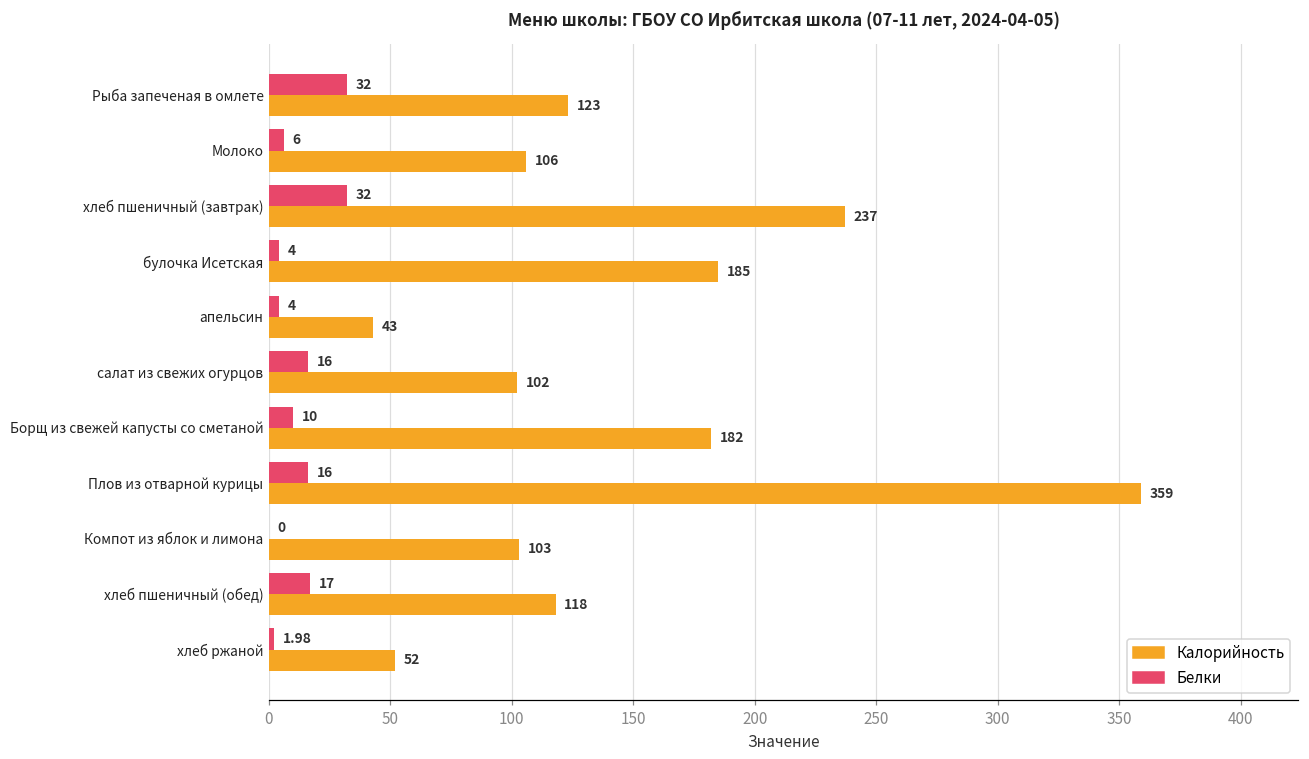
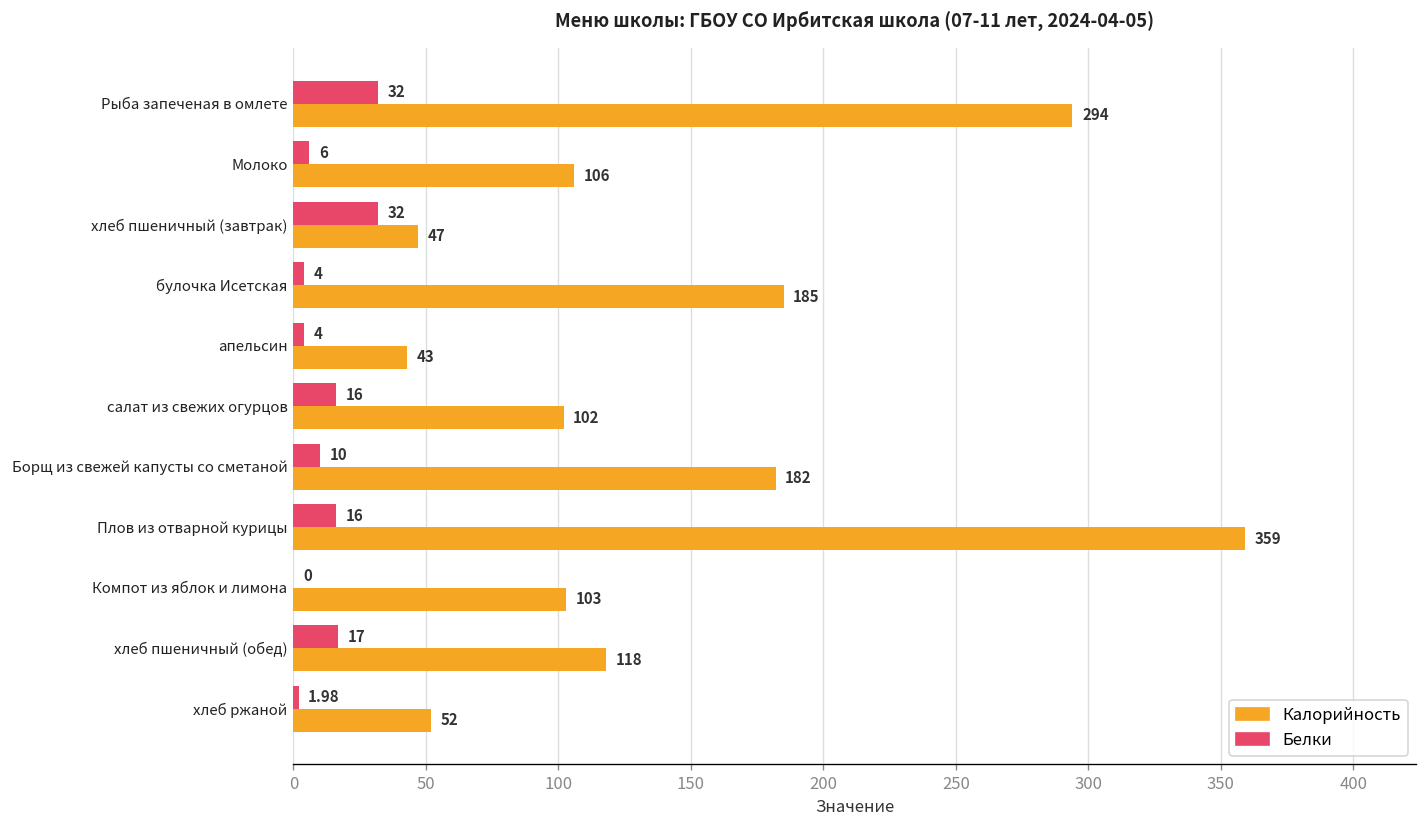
Калорийность, Рыба запеченая в омлете: 123 -> 294
Калорийность, хлеб пшеничный (завтрак): 237 -> 47
